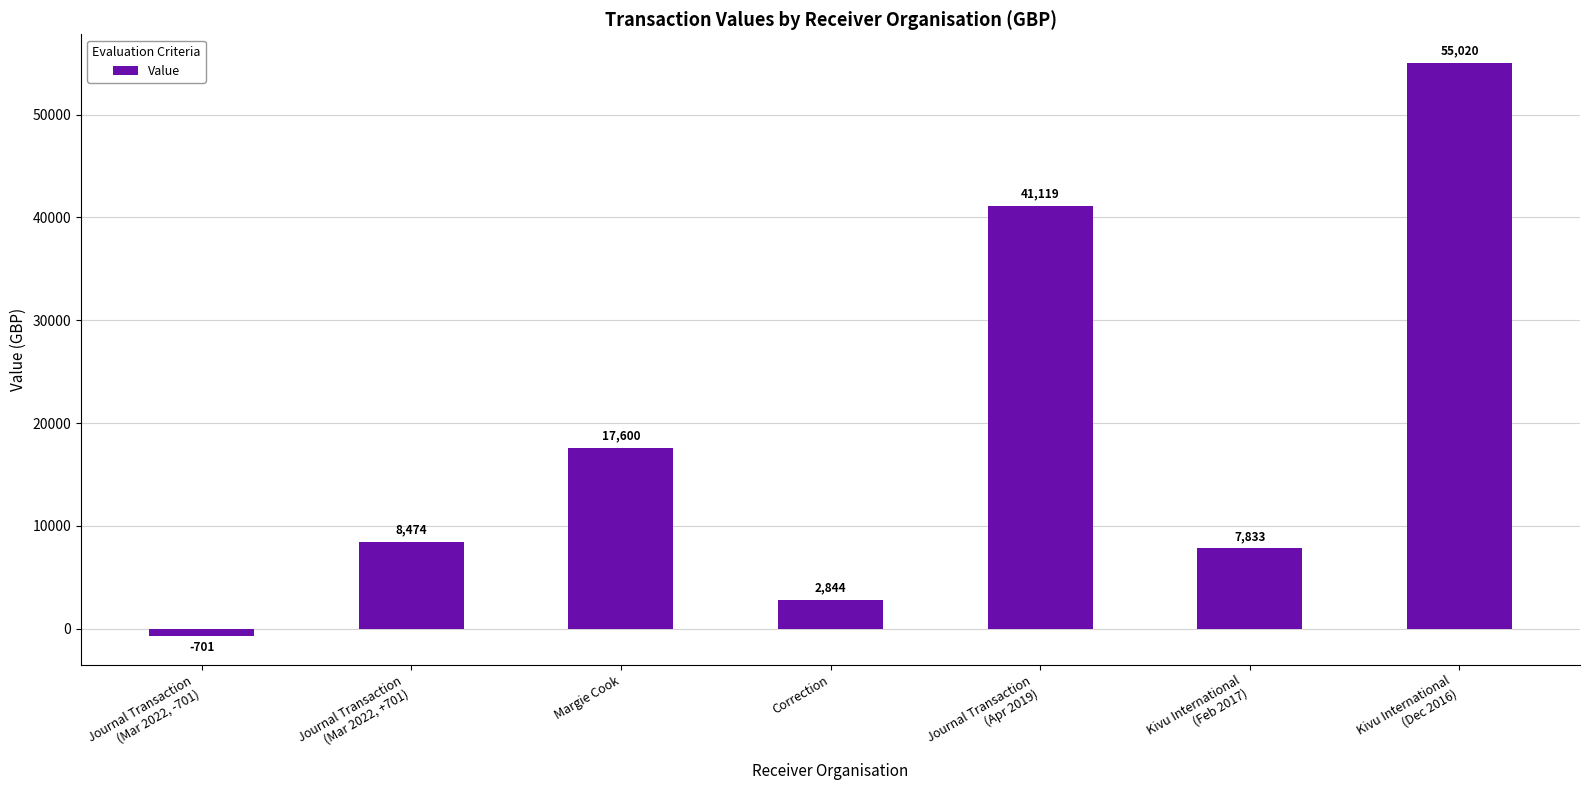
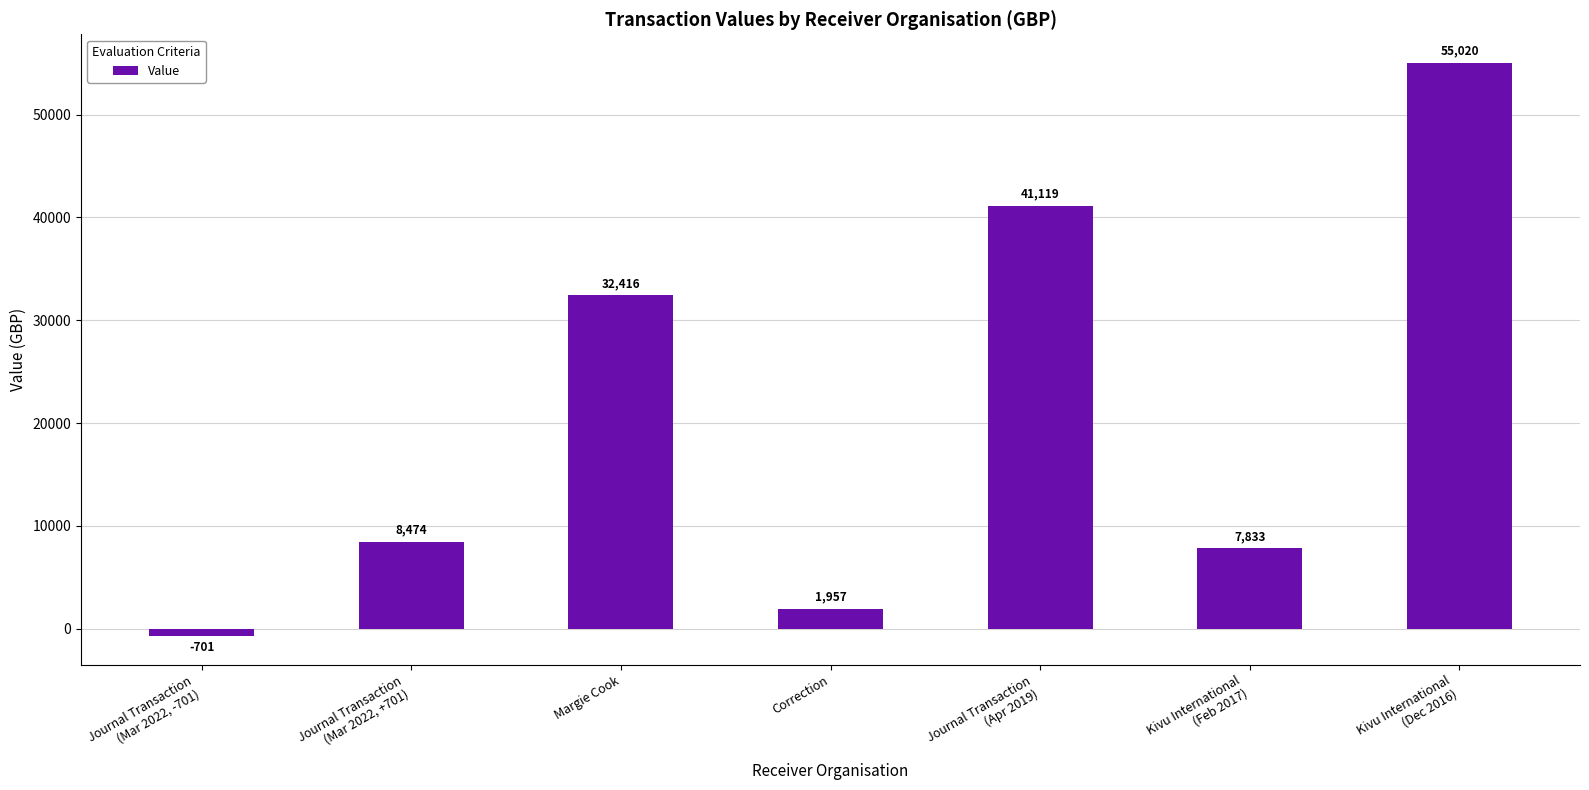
Margie Cook: 17,600 -> 32,416
Correction: 2,844 -> 1,957
